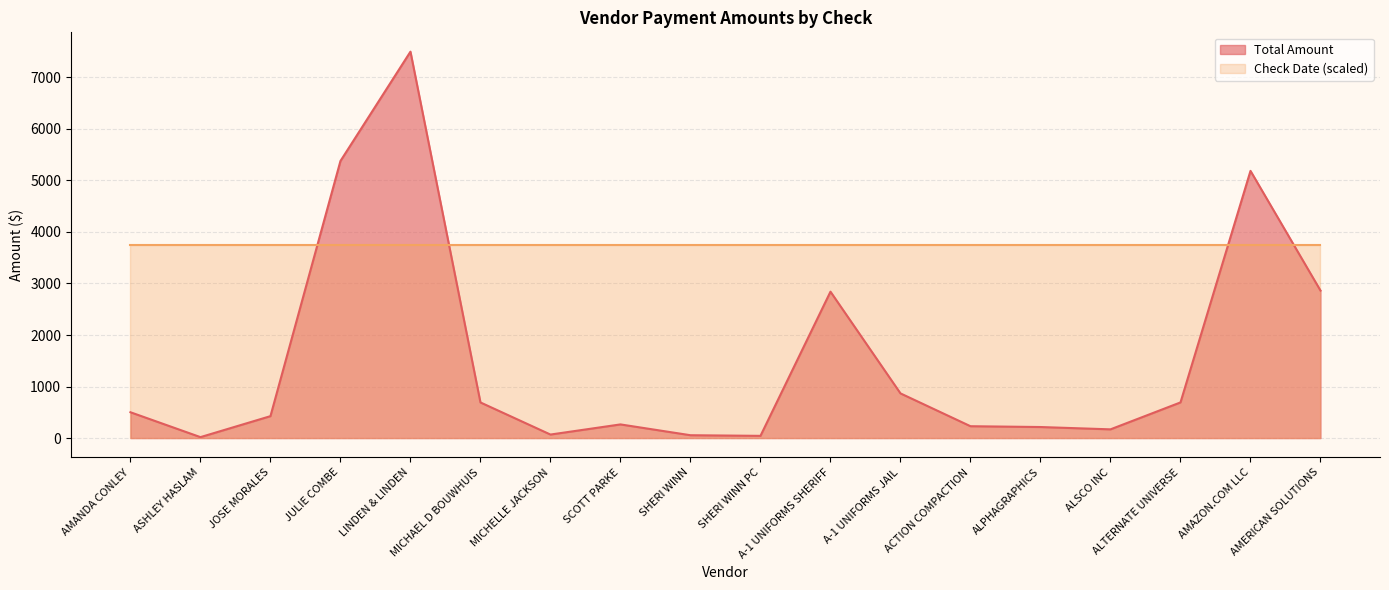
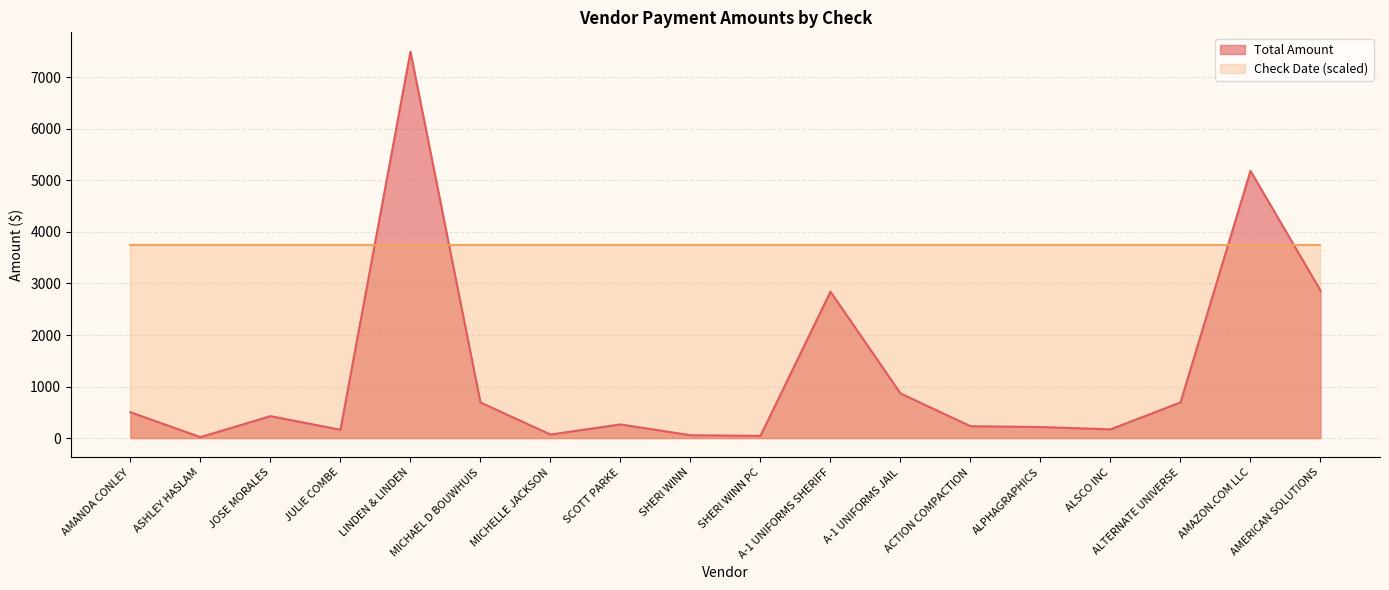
Total Amount, JULIE COMBE: 5400 -> 200
